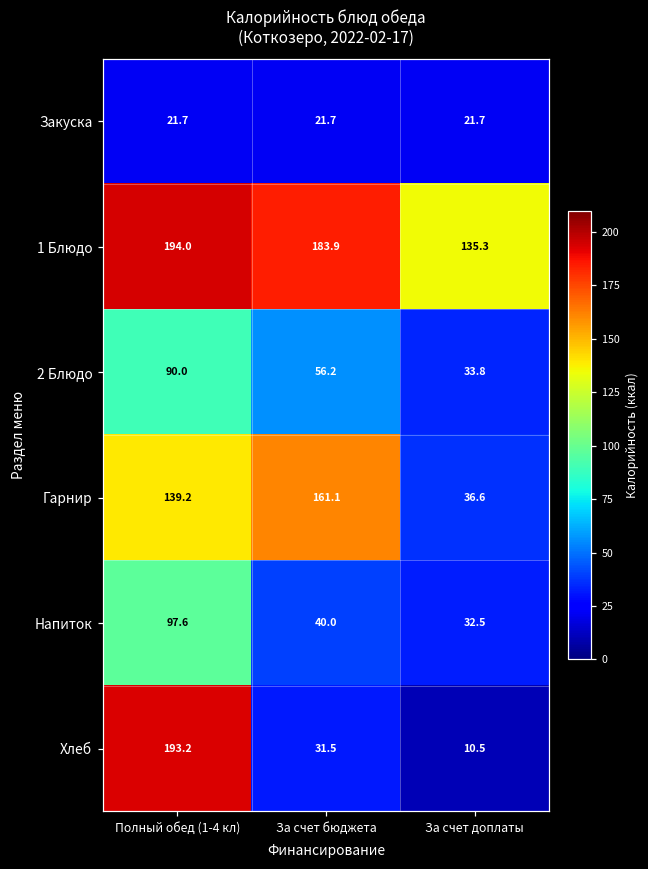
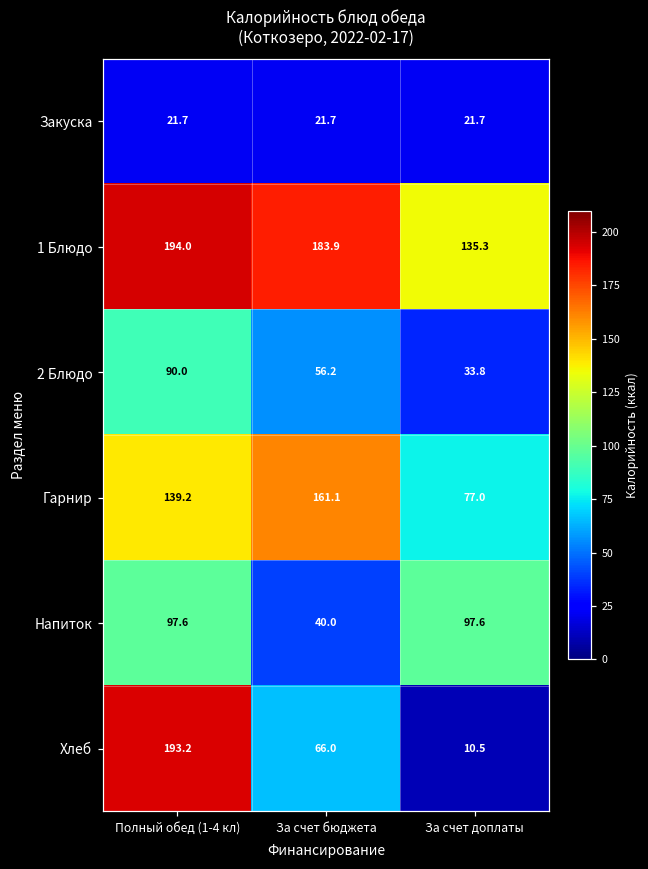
Гарнир, За счет доплаты: 36.6 -> 77.0
Напиток, За счет доплаты: 32.5 -> 97.6
Хлеб, За счет бюджета: 31.5 -> 66.0
